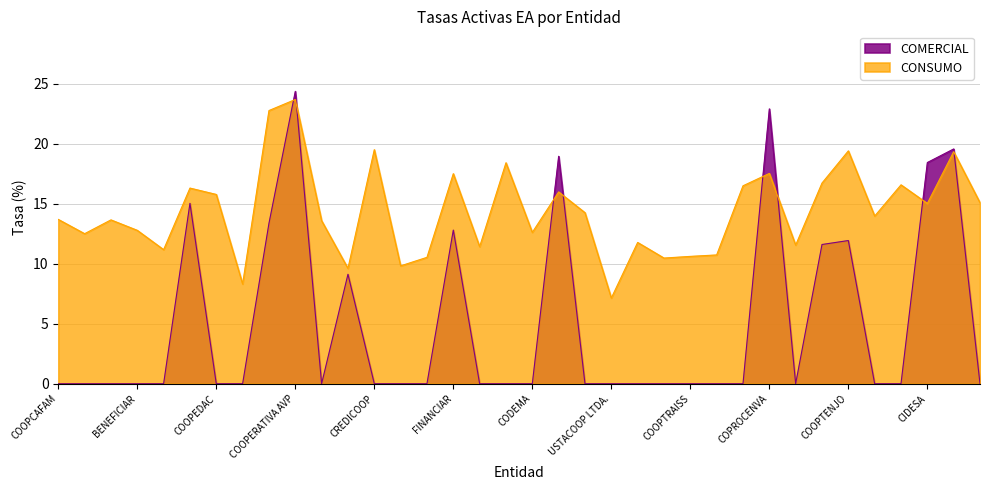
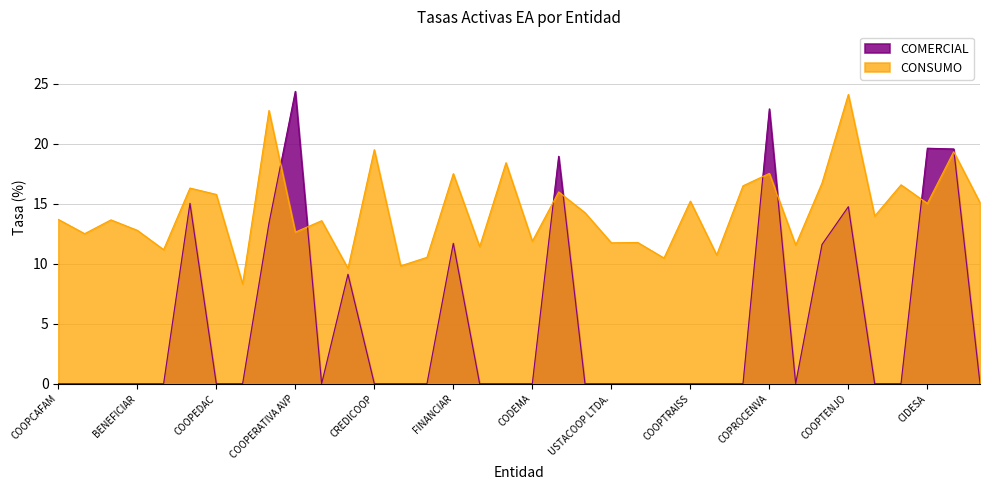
CONSUMO, COOPERATIVA AVP: 23.7 -> 12.6
COMERCIAL, FINANCIAR: 12.8 -> 11.7
CONSUMO, CODEMA: 12.6 -> 11.9
CONSUMO, USTACOOP LTDA.: 7.1 -> 11.7
CONSUMO, COOPTRAISS: 10.6 -> 15.2
COMERCIAL, COOPTENJO: 11.9 -> 14.8
CONSUMO, COOPTENJO: 19.4 -> 24.1
COMERCIAL, CIDESA: 18.4 -> 19.6
